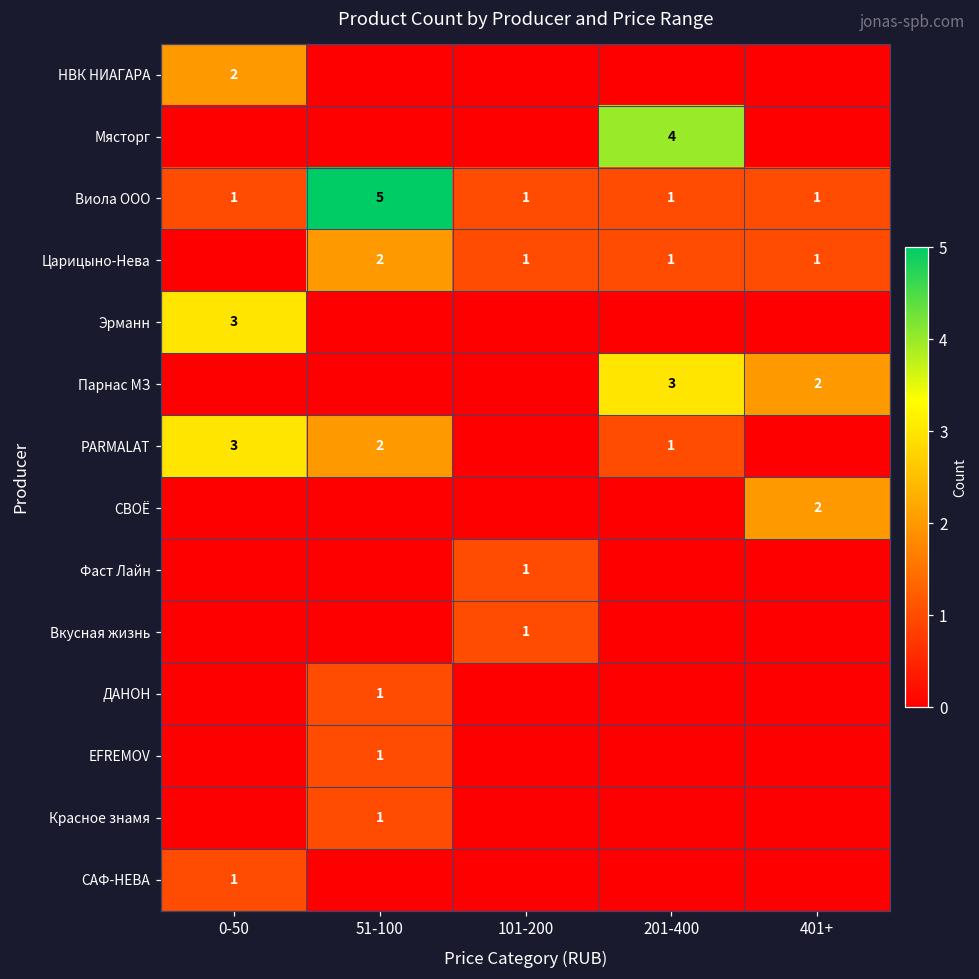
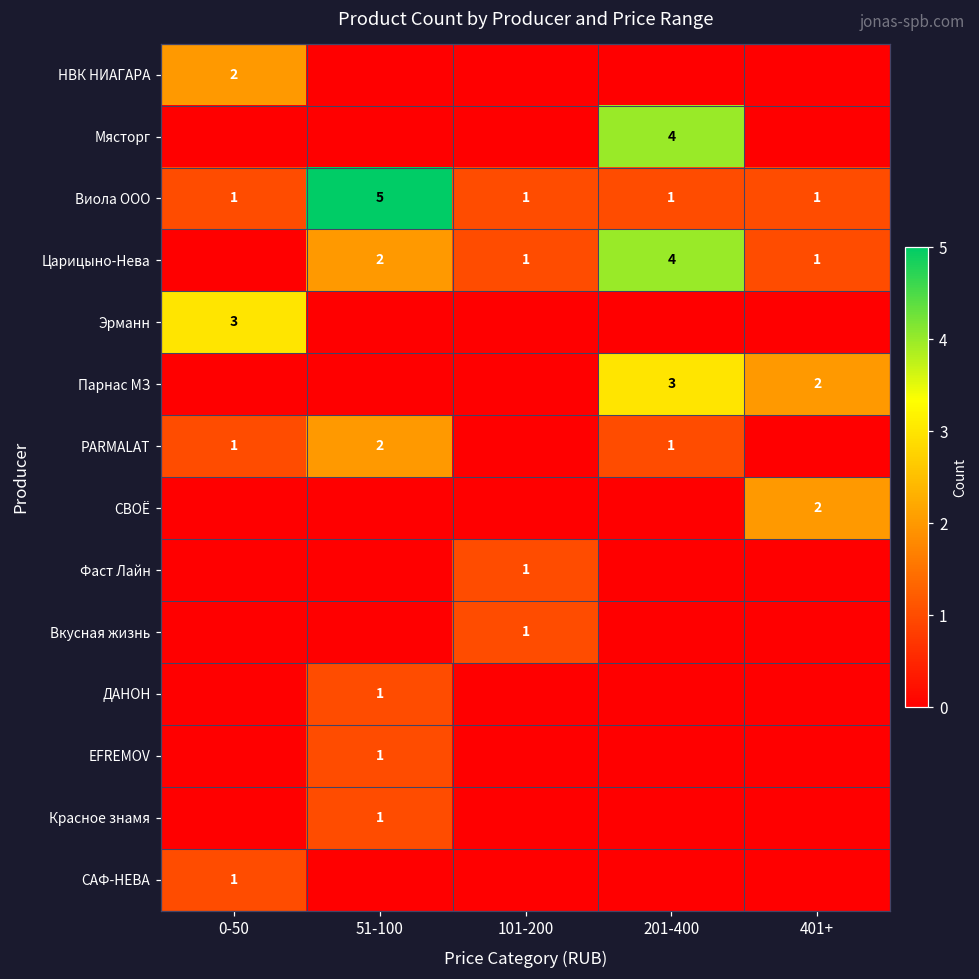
Царицыно-Нева, 201-400: 1 -> 4
PARMALAT, 0-50: 3 -> 1
